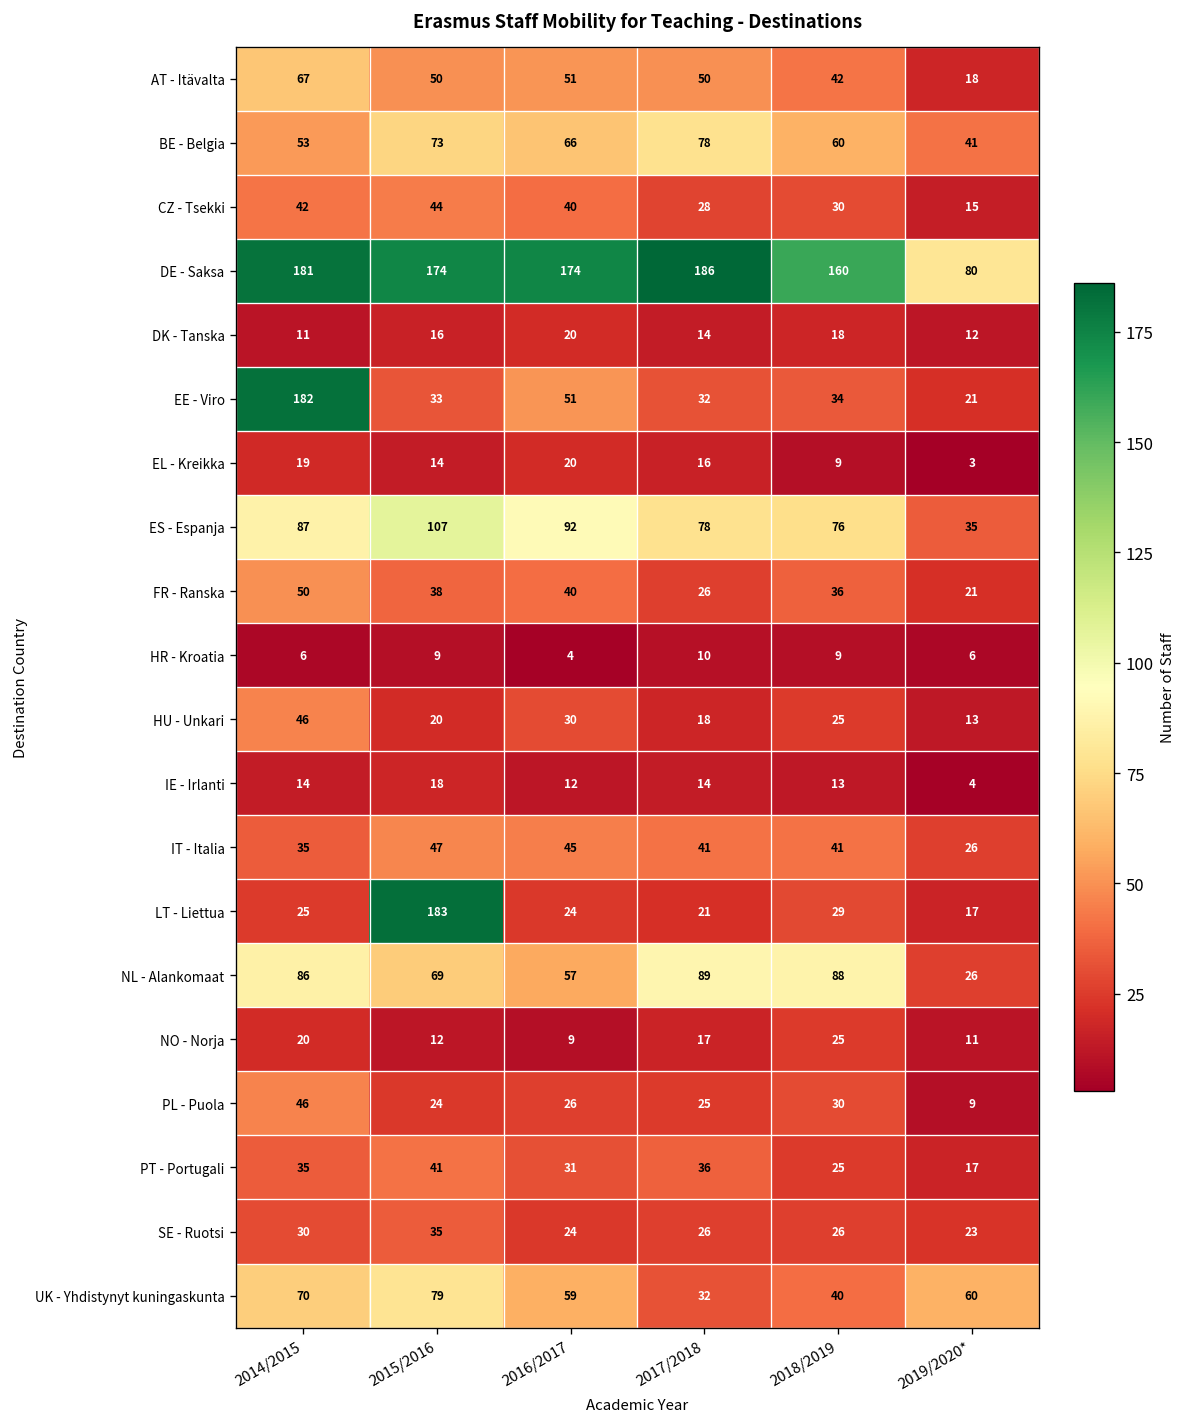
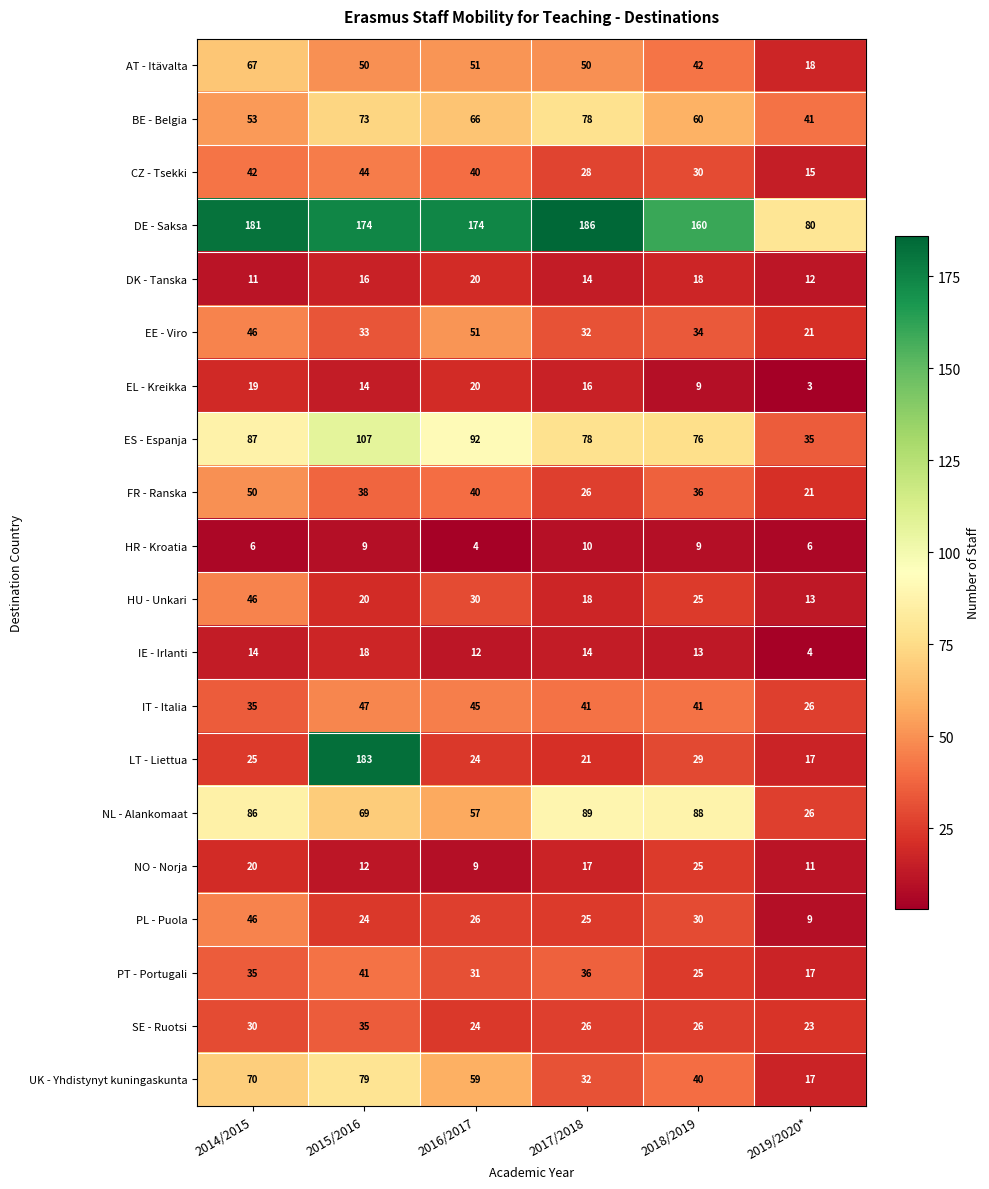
EE - Viro, 2014/2015: 182 -> 46
UK - Yhdistynyt kuningaskunta, 2019/2020*: 60 -> 17
